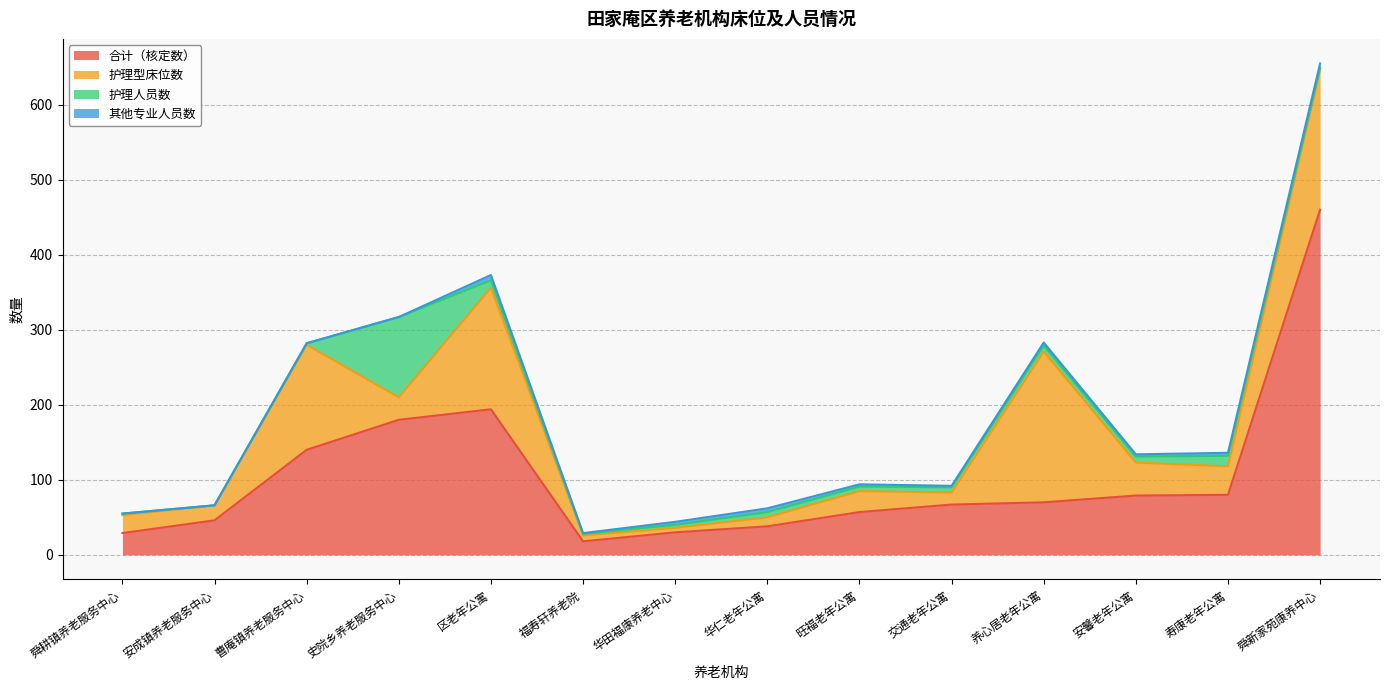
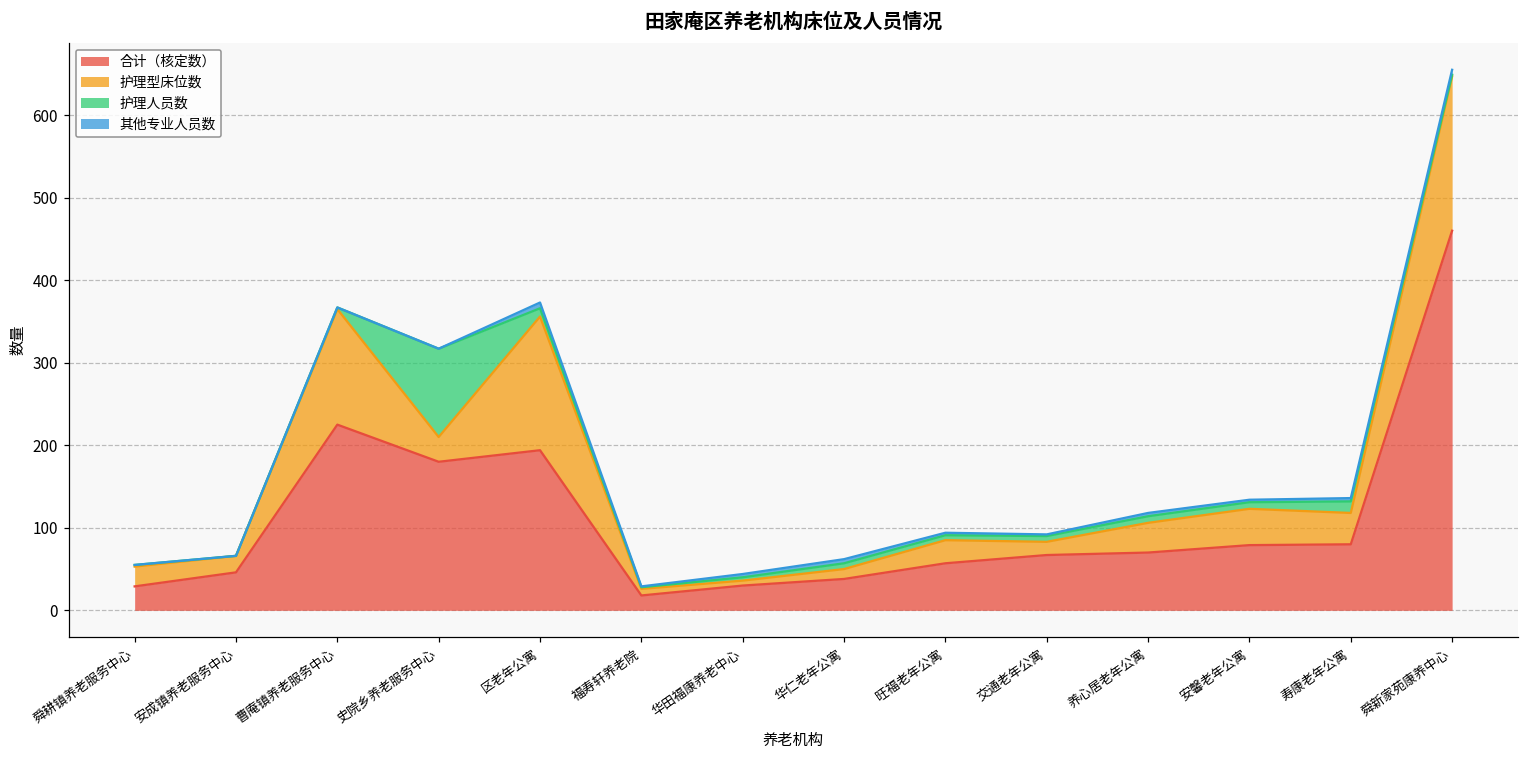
合计（核定数）, 曹庵镇养老服务中心: 140 -> 230
护理型床位数, 养心居老年公寓: 200 -> 40
